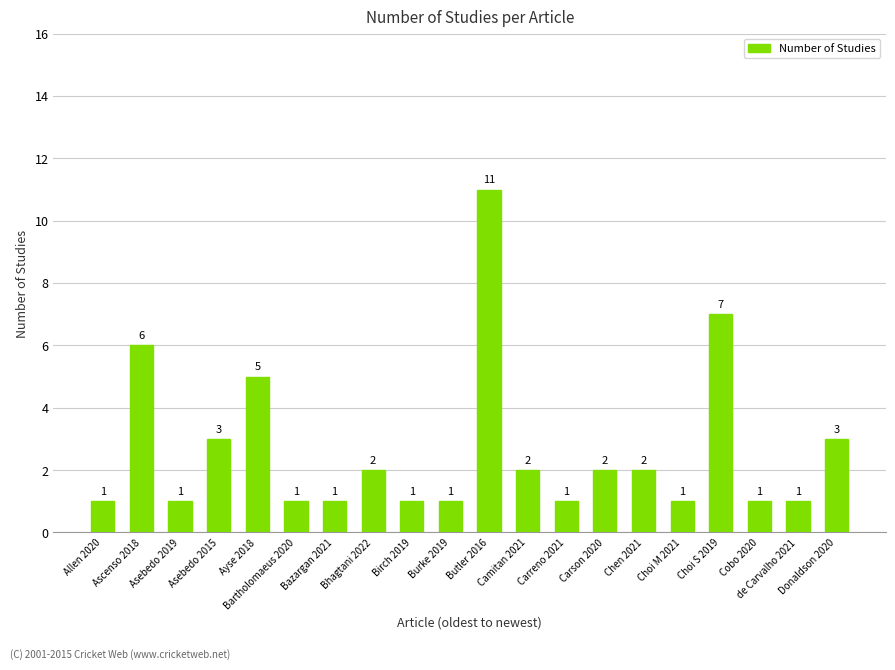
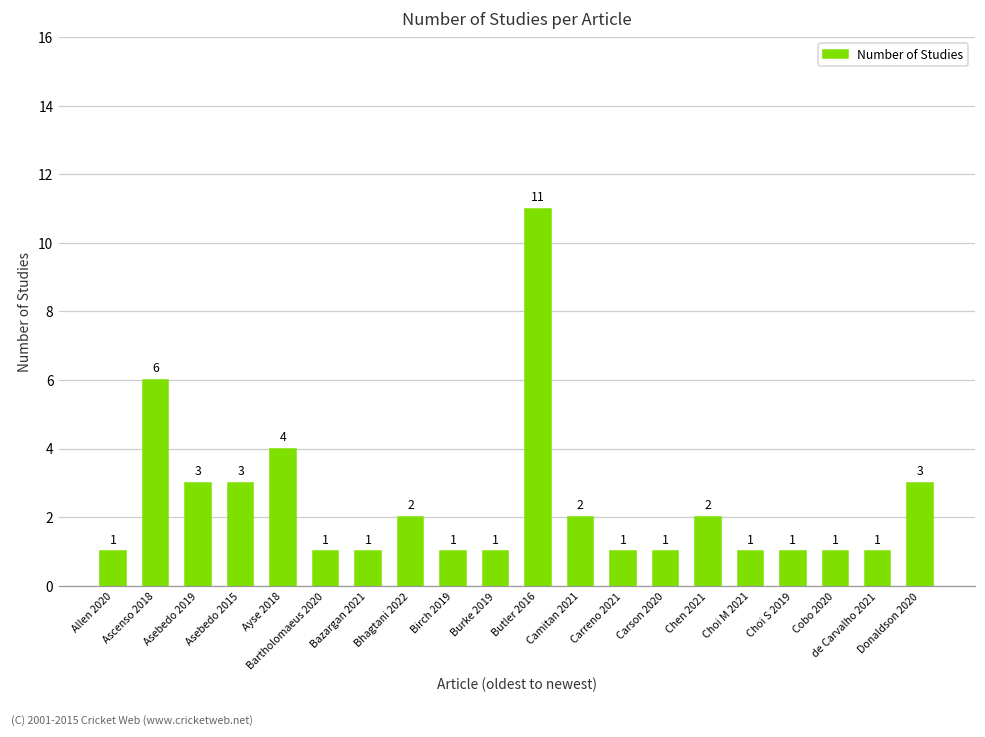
Asebedo 2019: 1 -> 3
Ayse 2018: 5 -> 4
Carson 2020: 2 -> 1
Choi S 2019: 7 -> 1
